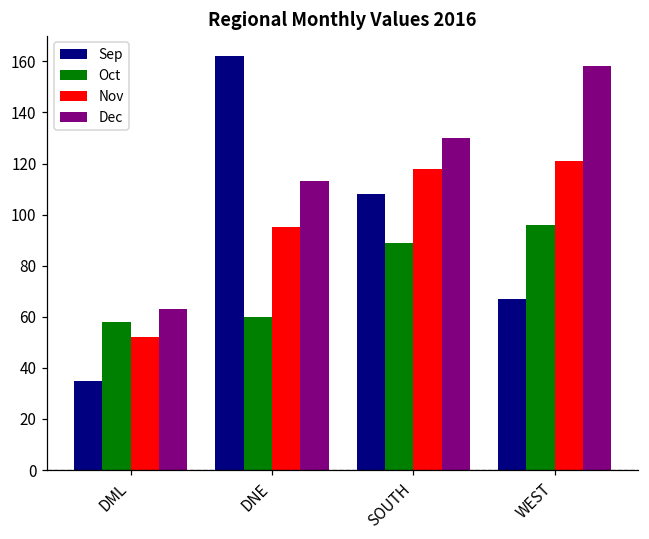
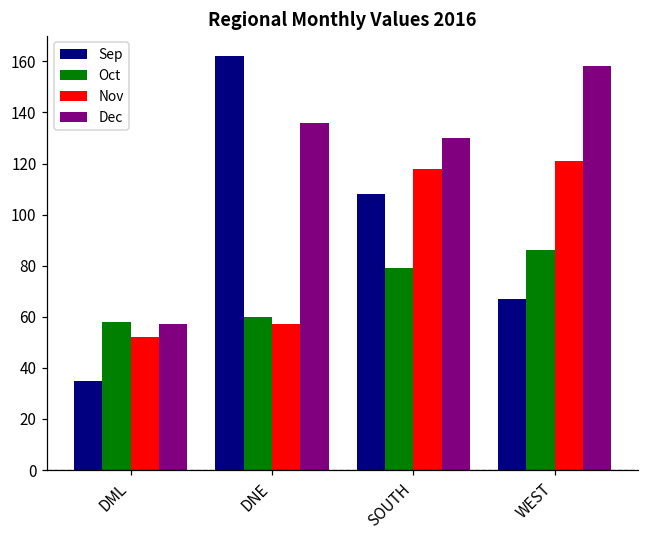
Dec, DML: 63 -> 57
Nov, DNE: 95 -> 57
Dec, DNE: 113 -> 136
Oct, SOUTH: 89 -> 79
Oct, WEST: 96 -> 86
